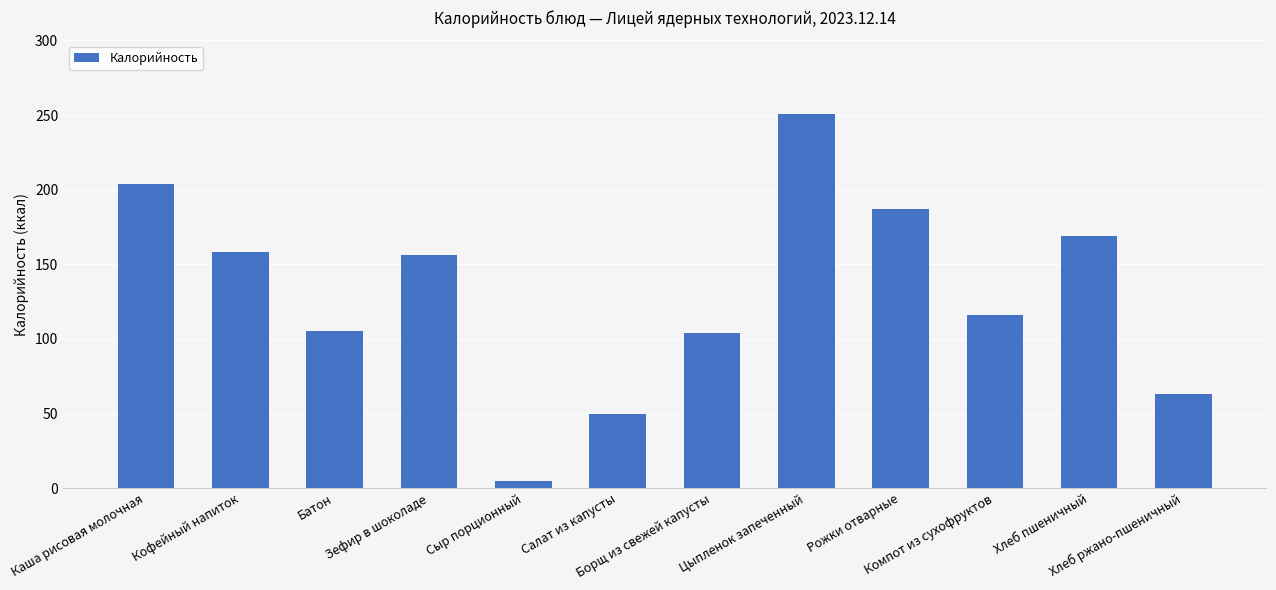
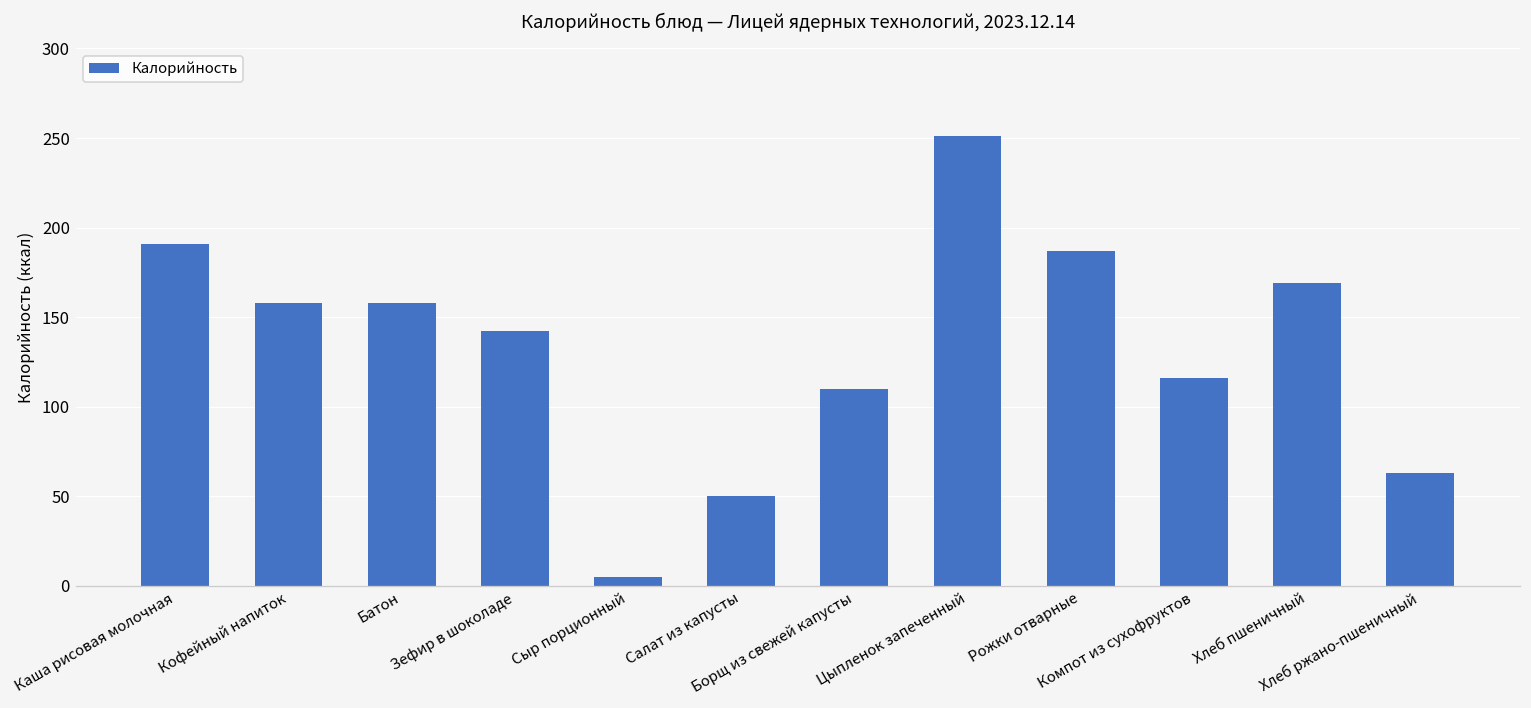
Каша рисовая молочная: 204 -> 191
Батон: 105 -> 158
Зефир в шоколаде: 156 -> 142
Борщ из свежей капусты: 104 -> 110
